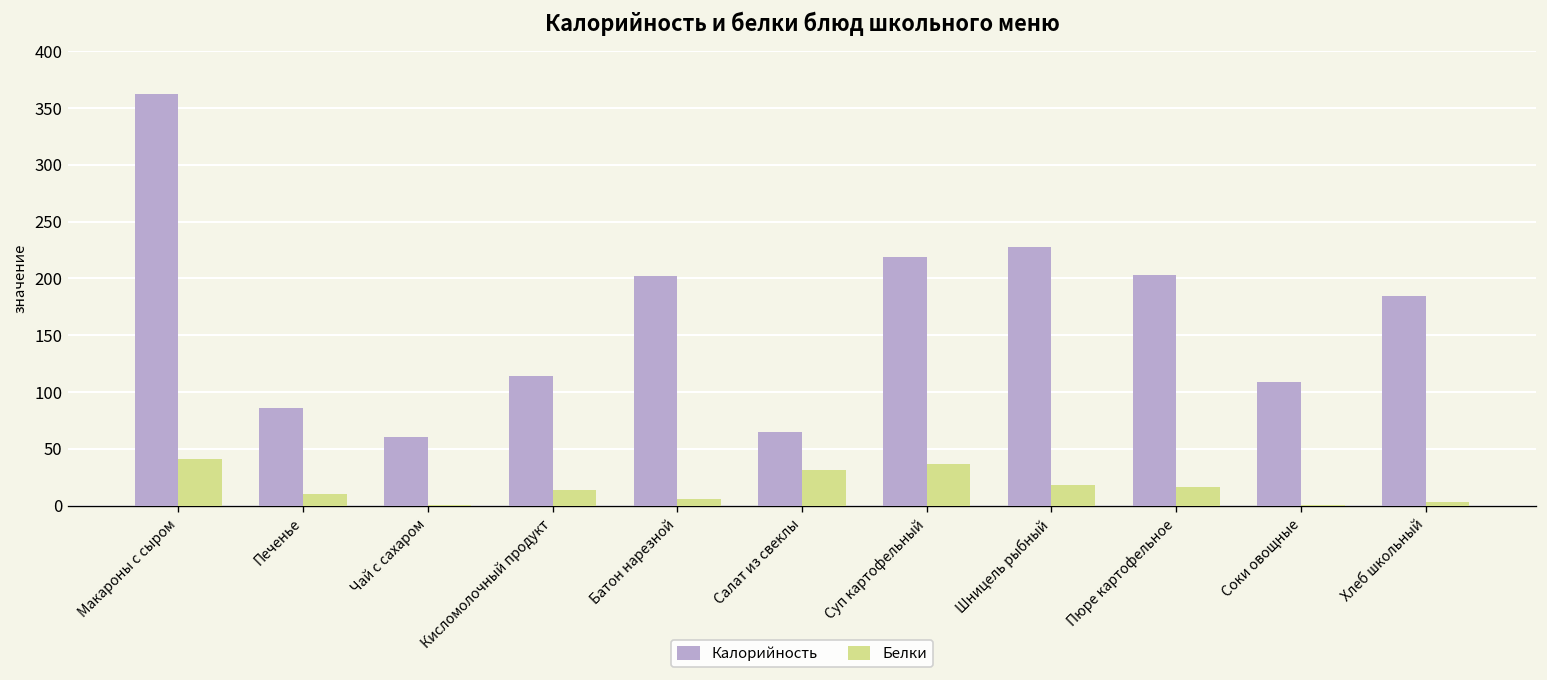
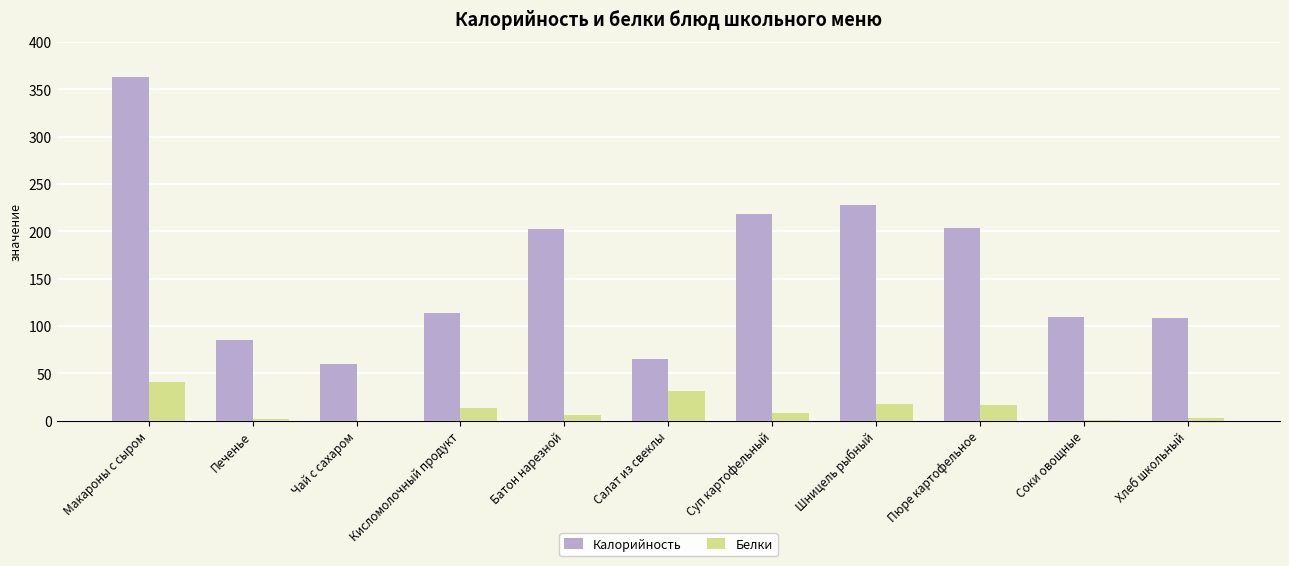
Белки, Печенье: 10 -> 0
Белки, Суп картофельный: 40 -> 10
Калорийность, Хлеб школьный: 180 -> 110
